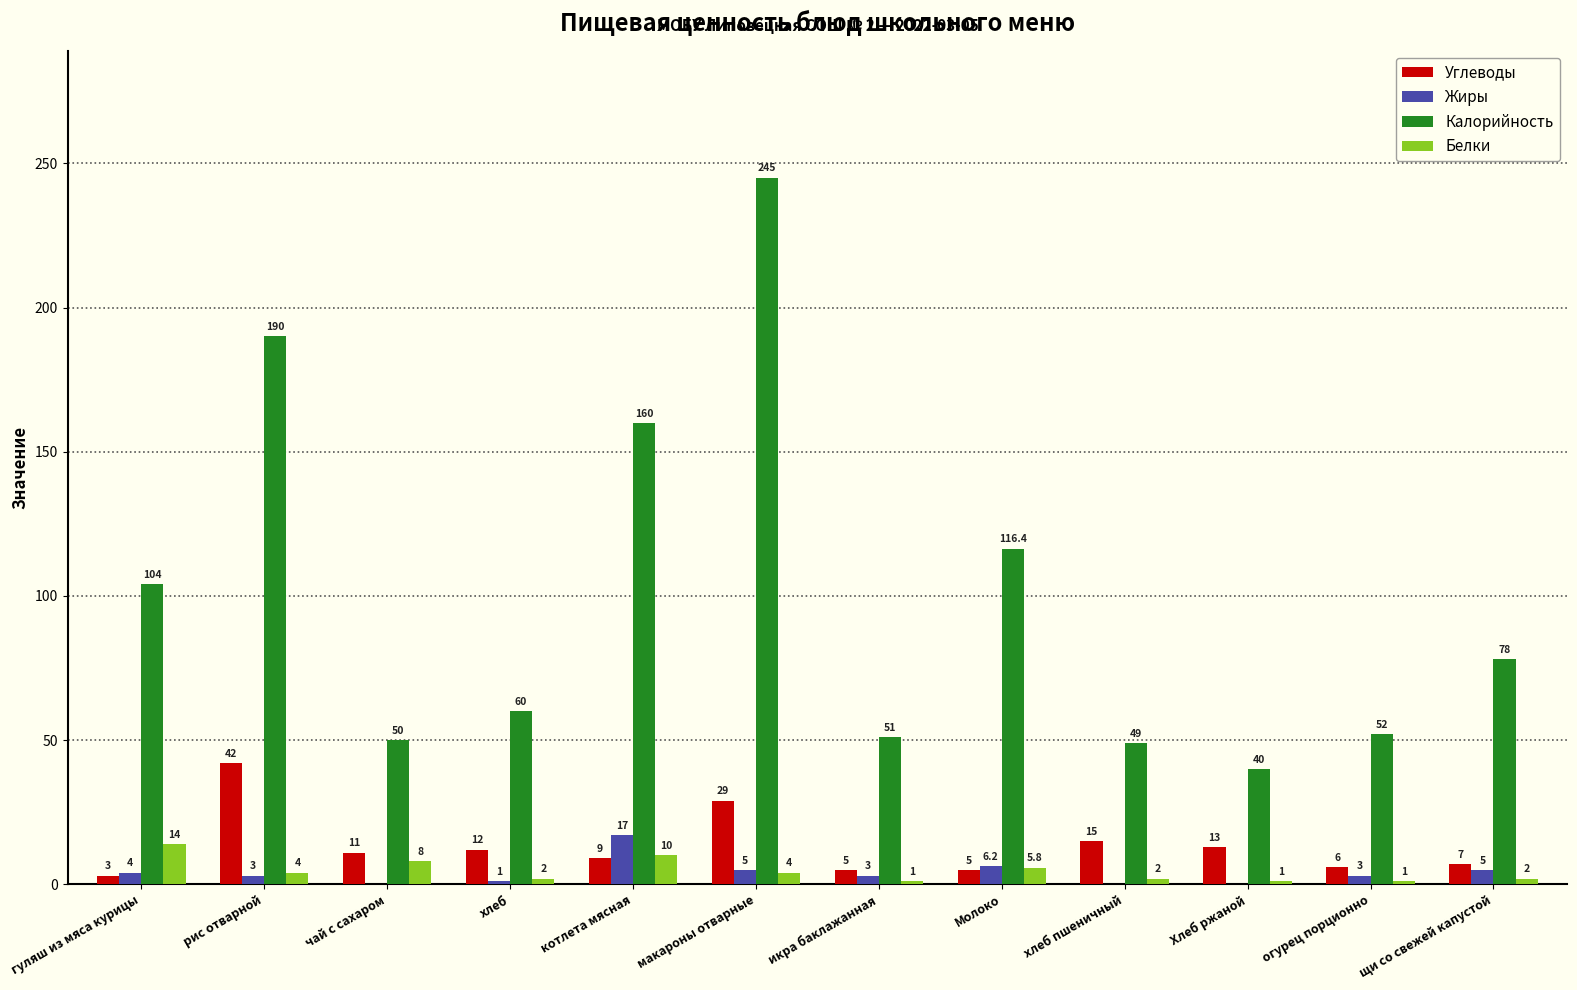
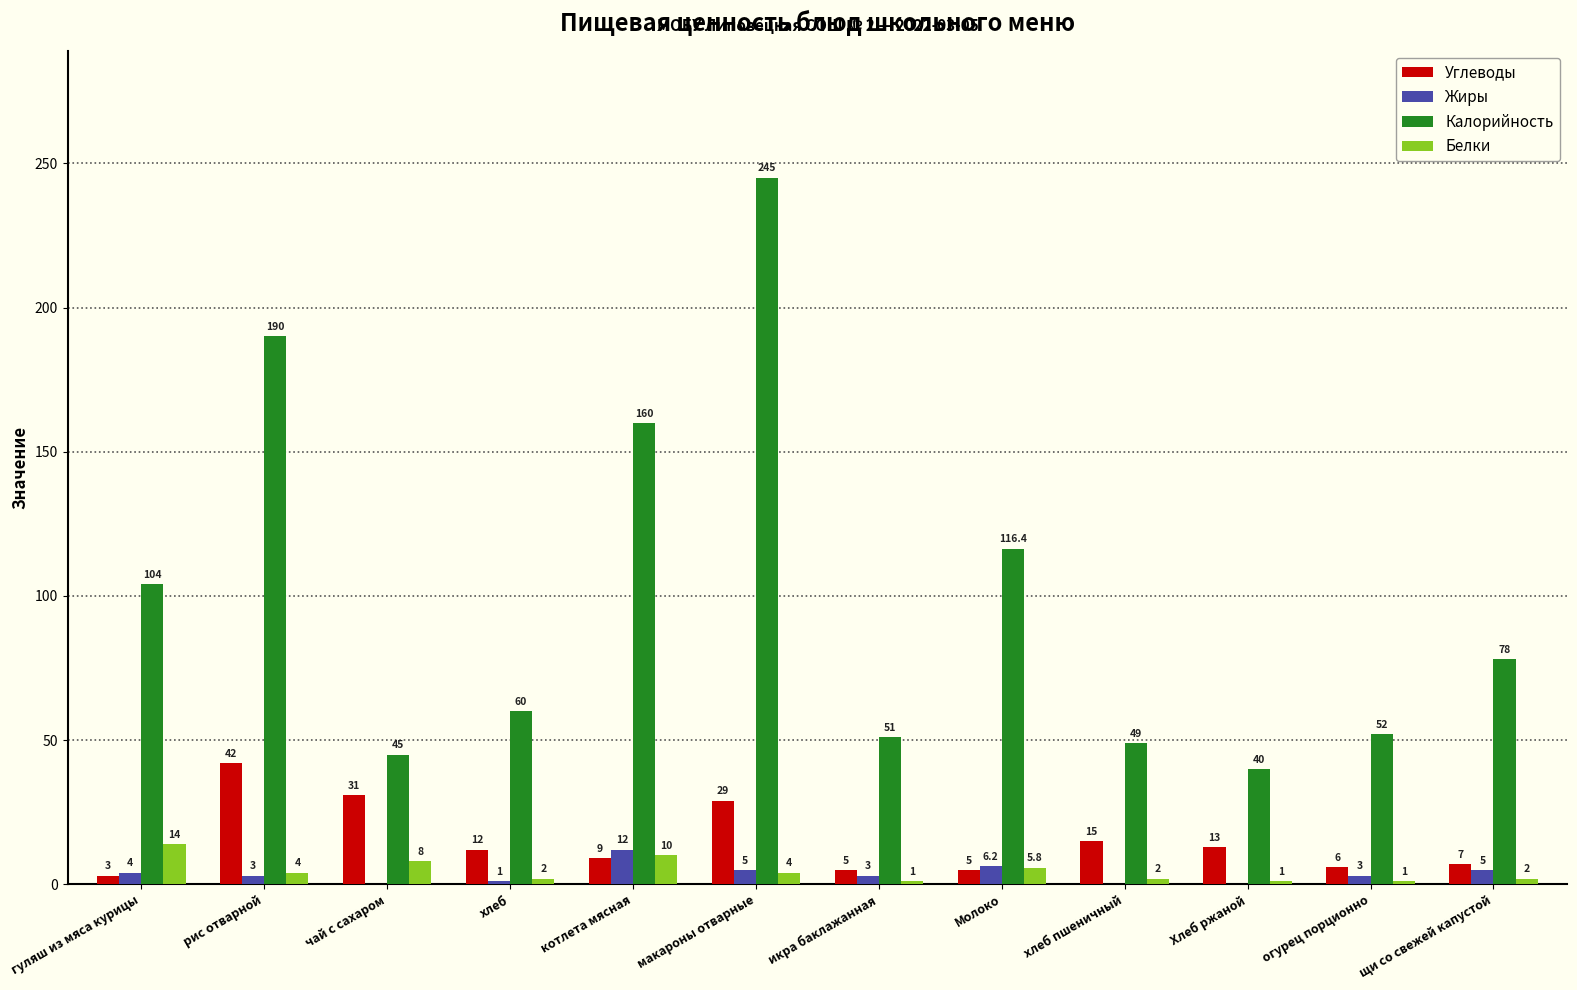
Углеводы, чай с сахаром: 11 -> 31
Калорийность, чай с сахаром: 50 -> 45
Жиры, котлета мясная: 17 -> 12
